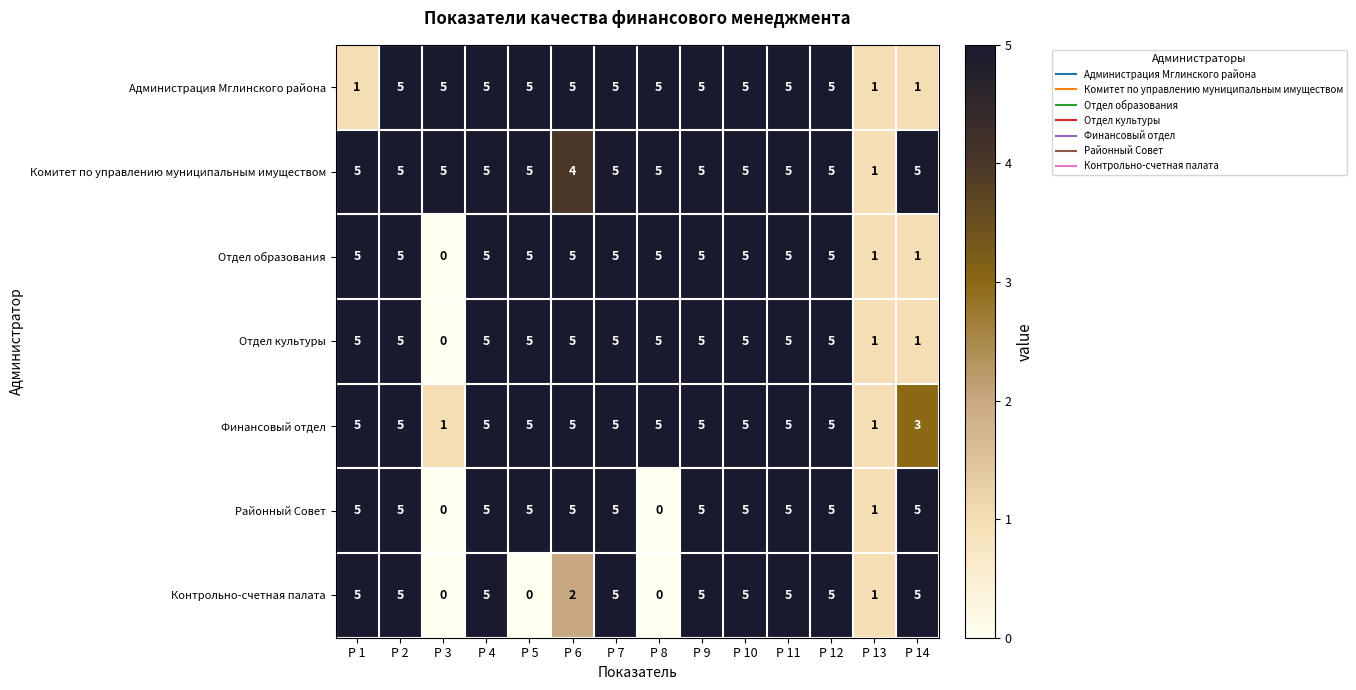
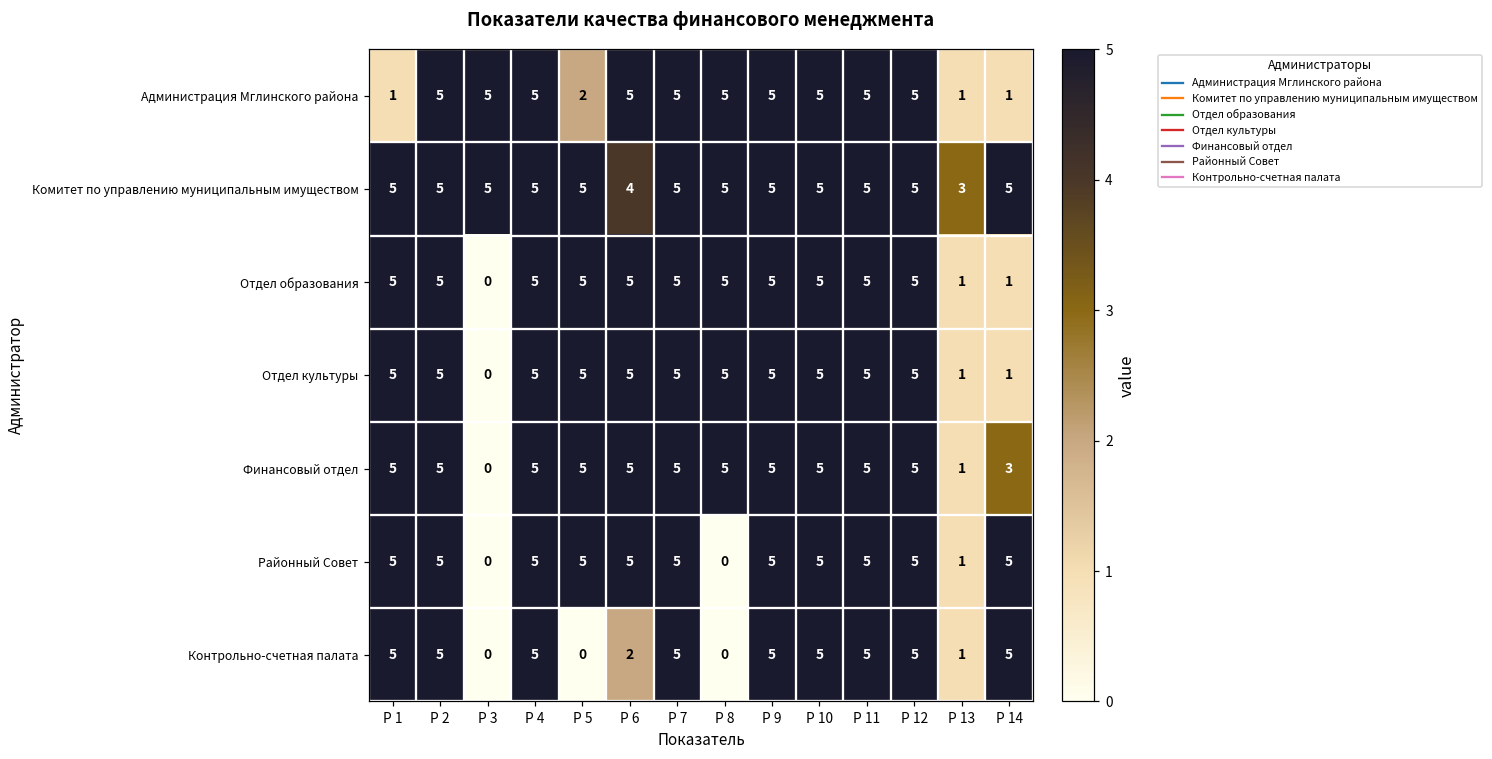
Администрация Мглинского района, Р 5: 5 -> 2
Комитет по управлению муниципальным имуществом, Р 13: 1 -> 3
Финансовый отдел, Р 3: 1 -> 0
